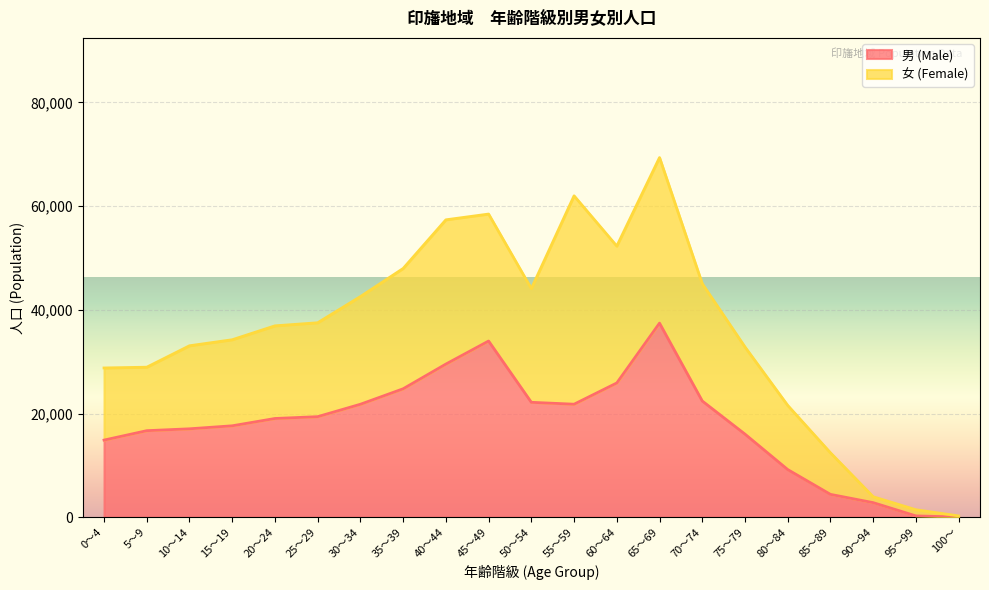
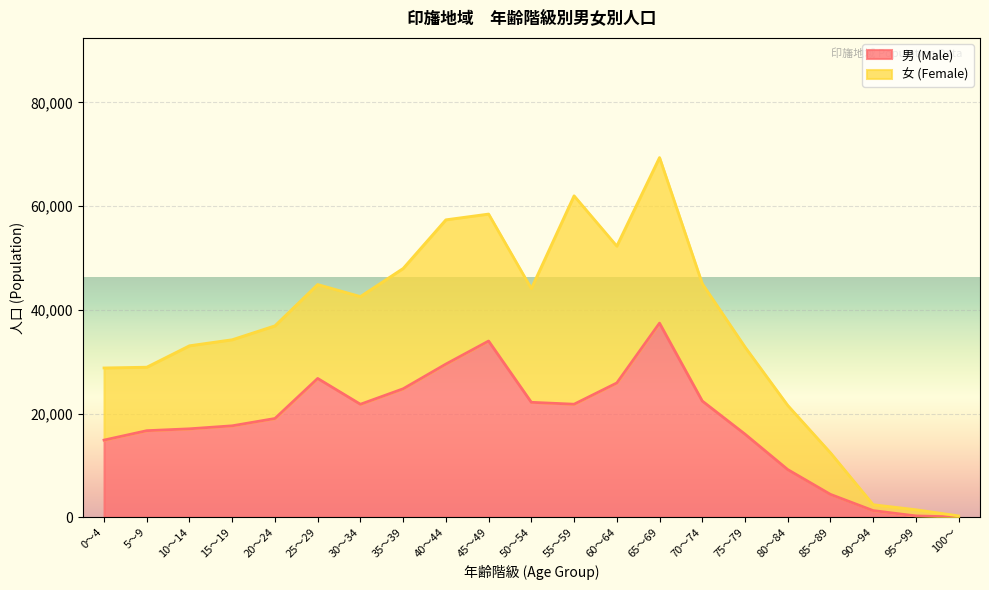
男 (Male), 25～29: 19,000 -> 27,000
男 (Male), 90～94: 3,000 -> 1,000
